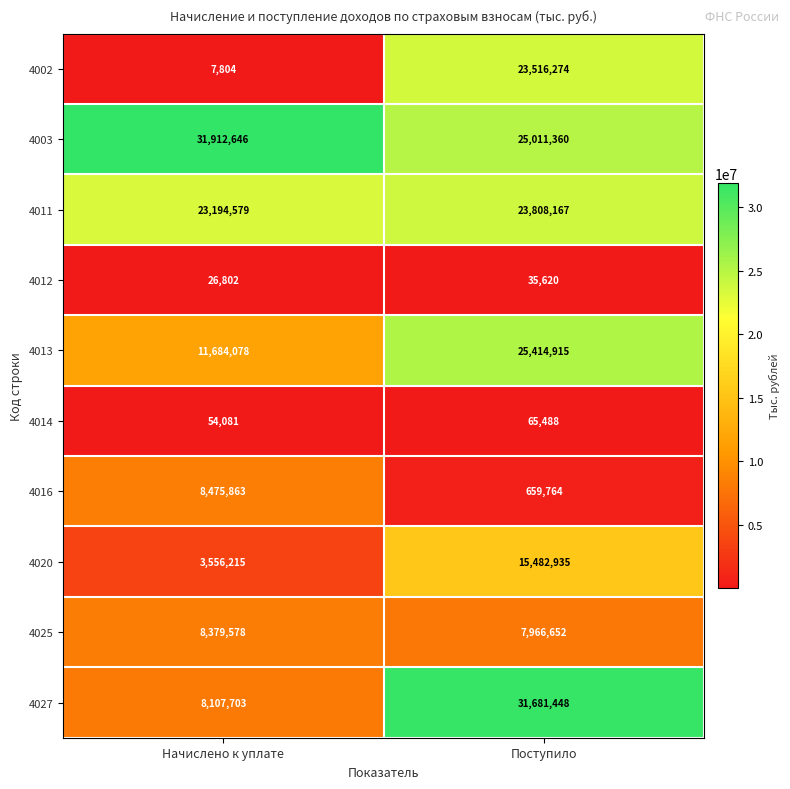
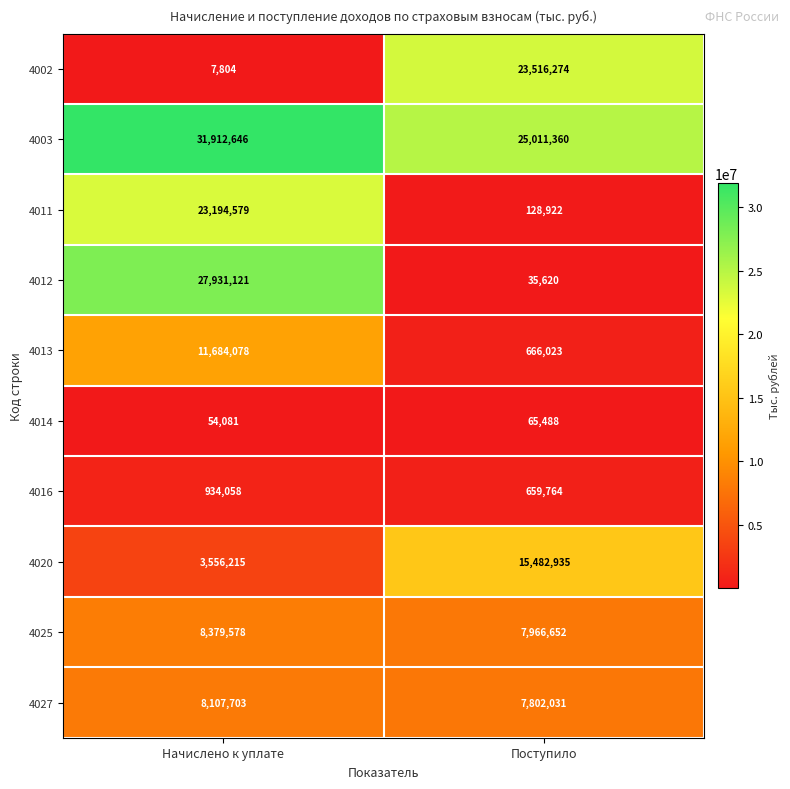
4011, Поступило: 23,808,167 -> 128,922
4012, Начислено к уплате: 26,802 -> 27,931,121
4013, Поступило: 25,414,915 -> 666,023
4016, Начислено к уплате: 8,475,863 -> 934,058
4027, Поступило: 31,681,448 -> 7,802,031
